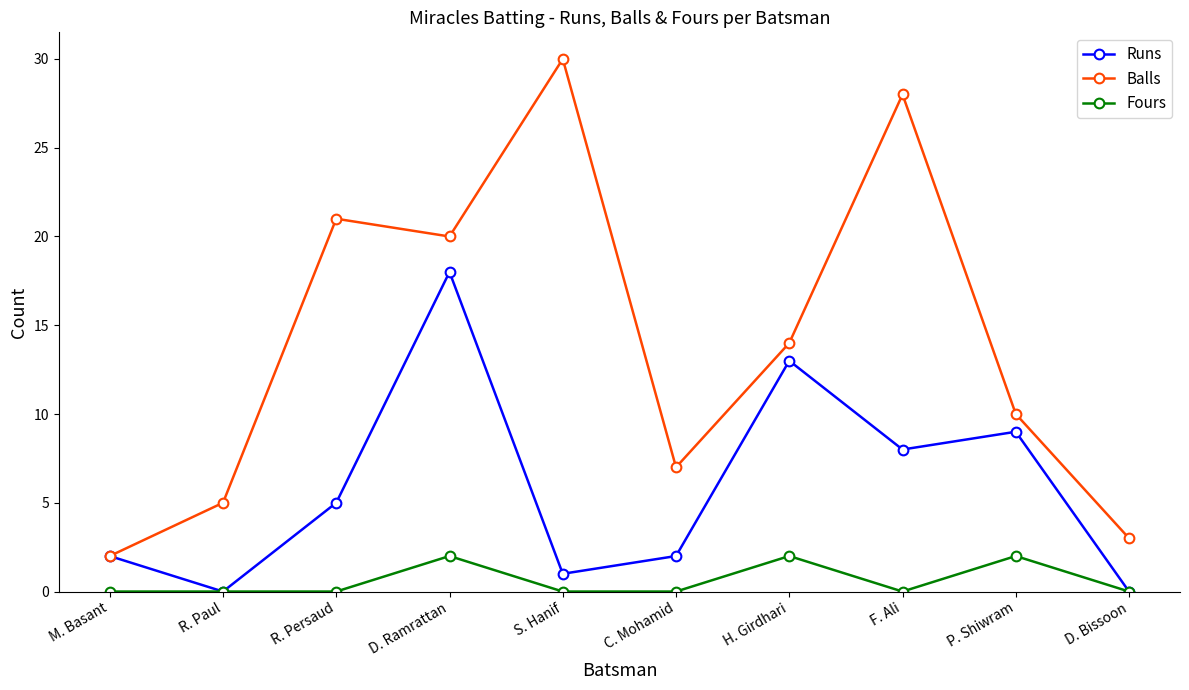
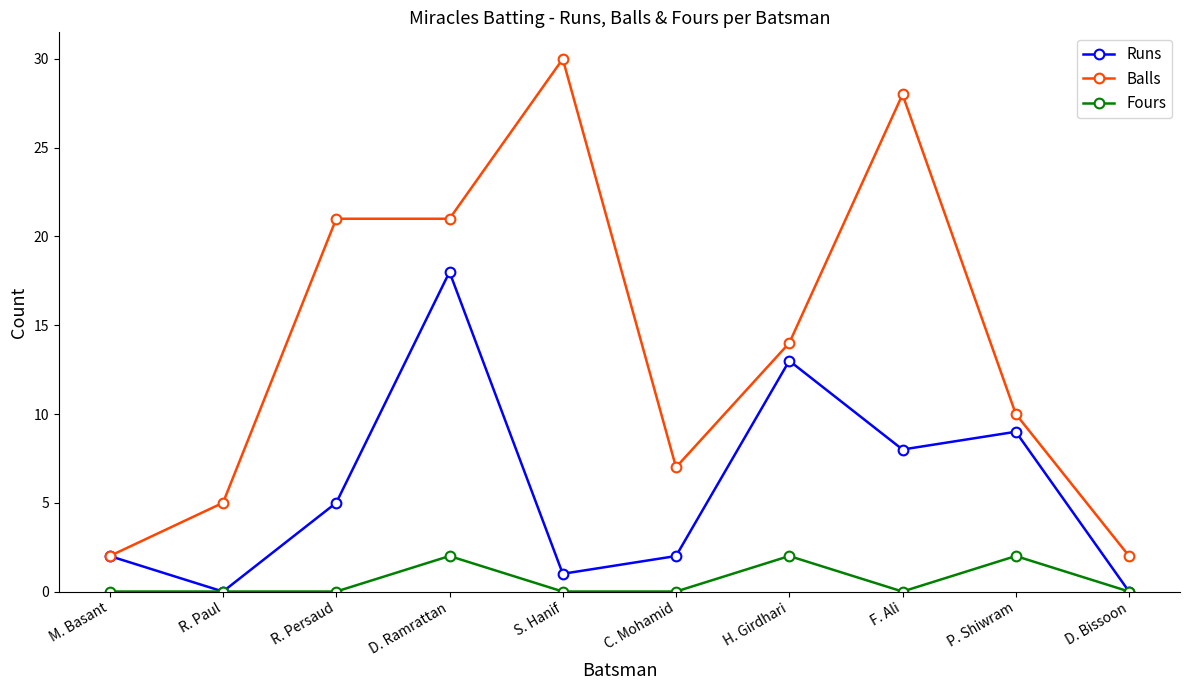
Balls, D. Ramrattan: 20 -> 21
Balls, D. Bissoon: 3 -> 2
